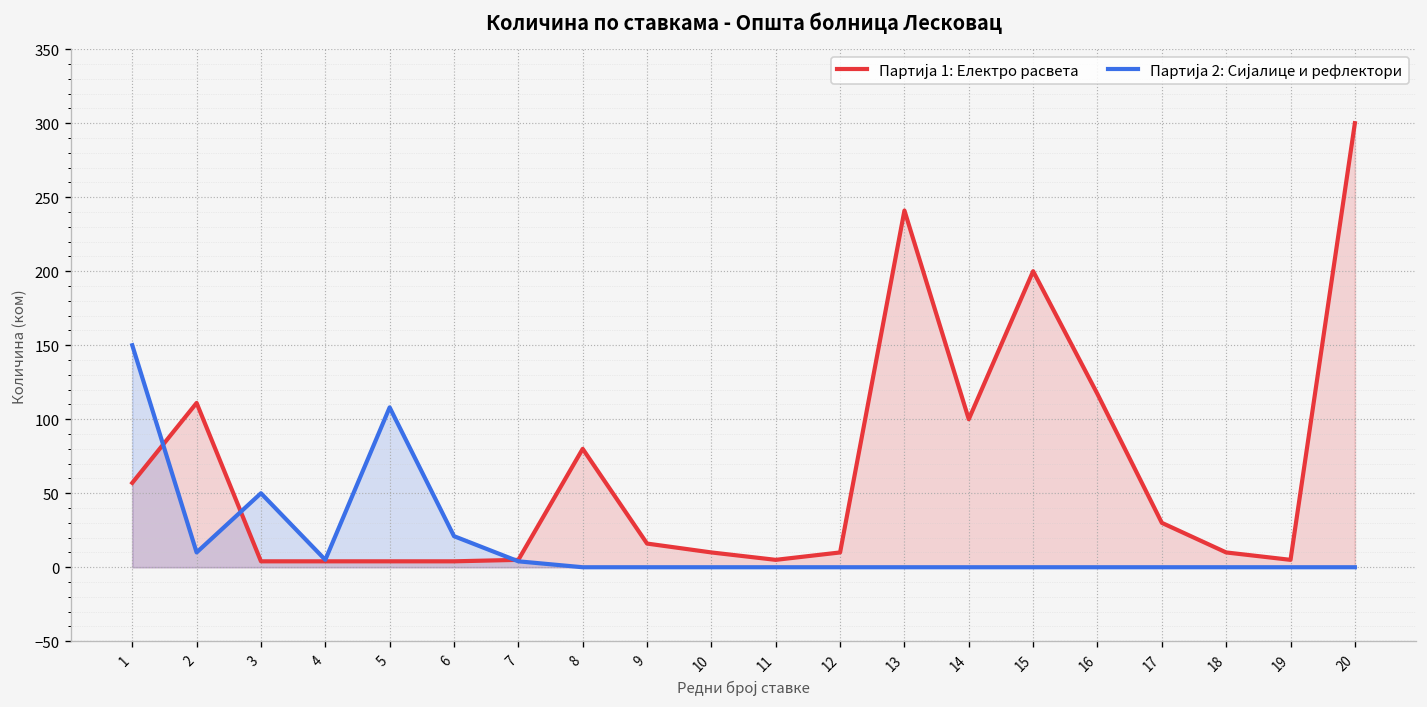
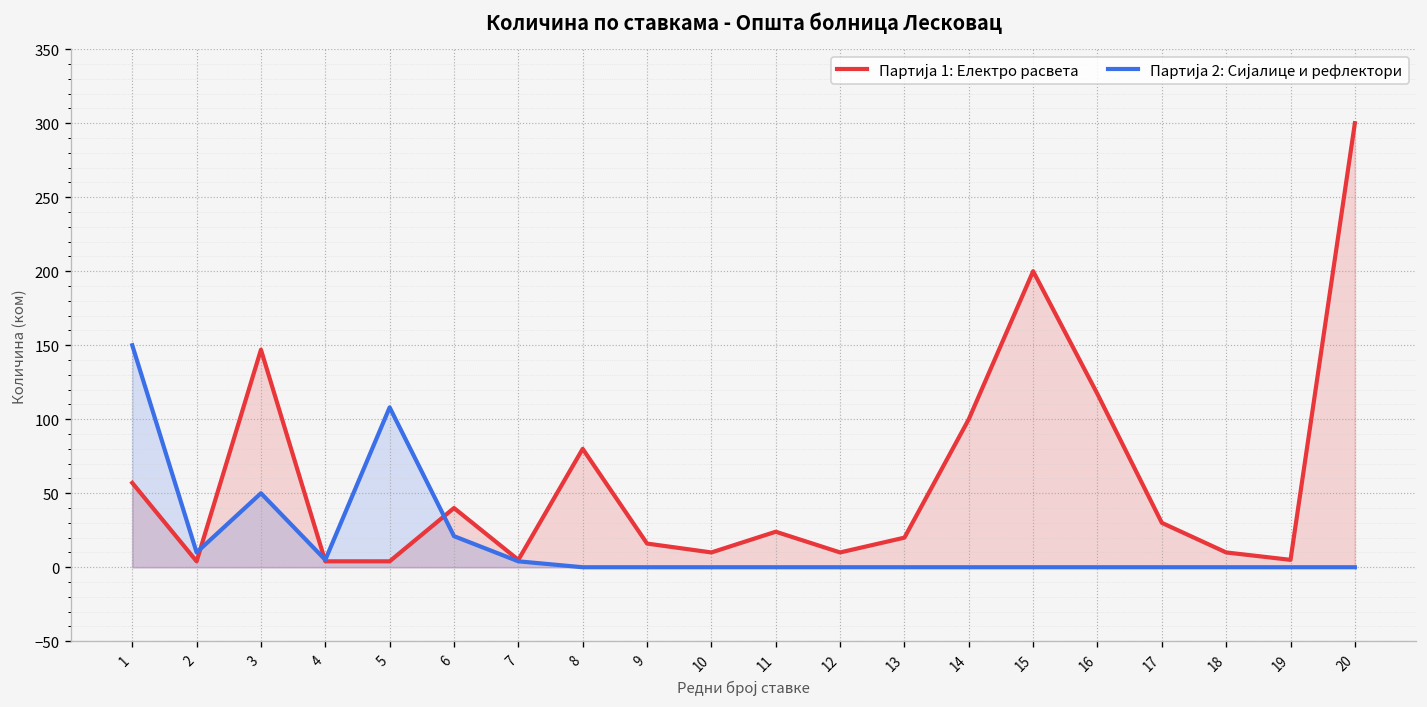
Партија 1: Електро расвета, 2: 111 -> 4
Партија 1: Електро расвета, 3: 4 -> 147
Партија 1: Електро расвета, 6: 4 -> 40
Партија 1: Електро расвета, 11: 5 -> 24
Партија 1: Електро расвета, 13: 241 -> 20
